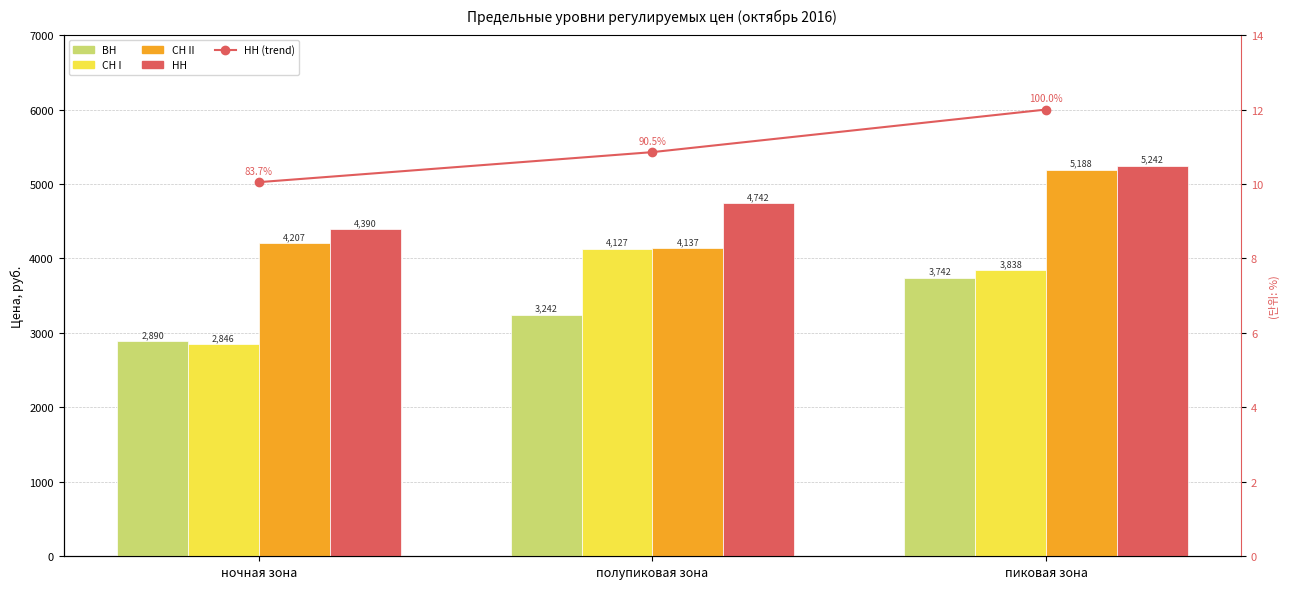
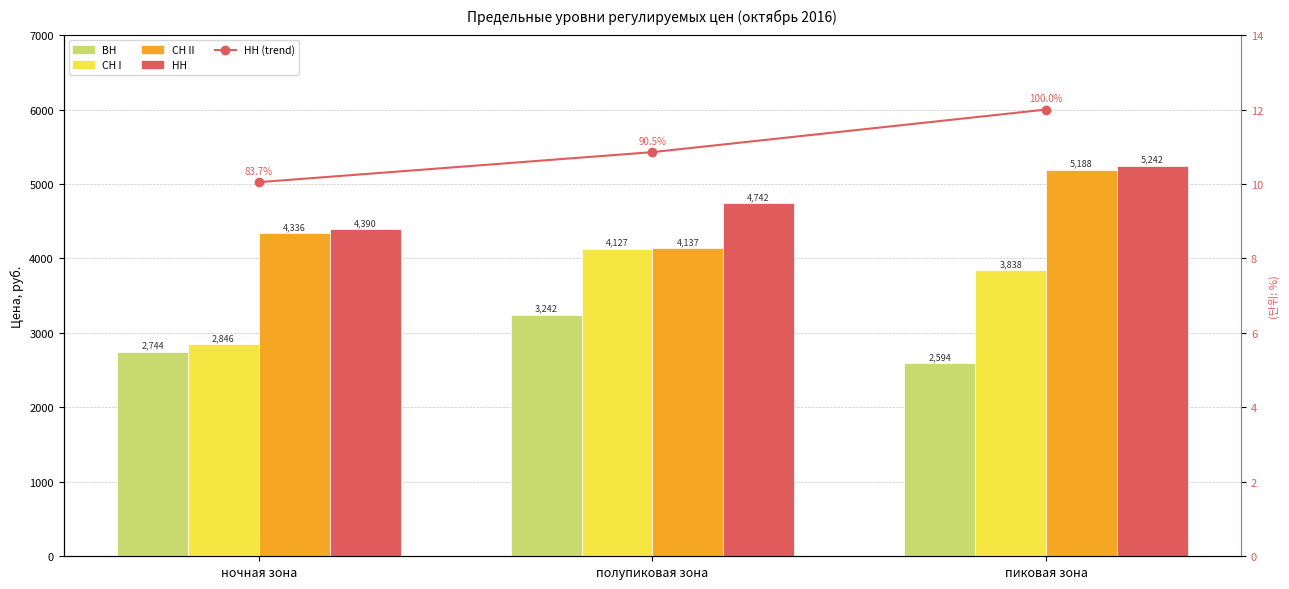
ВН, ночная зона: 2,890 -> 2,744
СН II, ночная зона: 4,207 -> 4,336
ВН, пиковая зона: 3,742 -> 2,594
